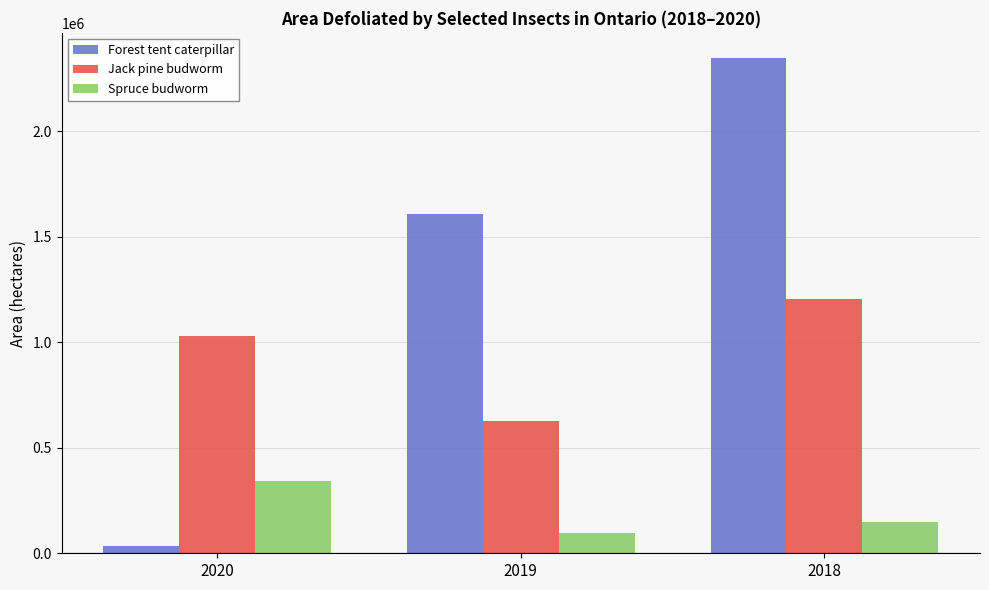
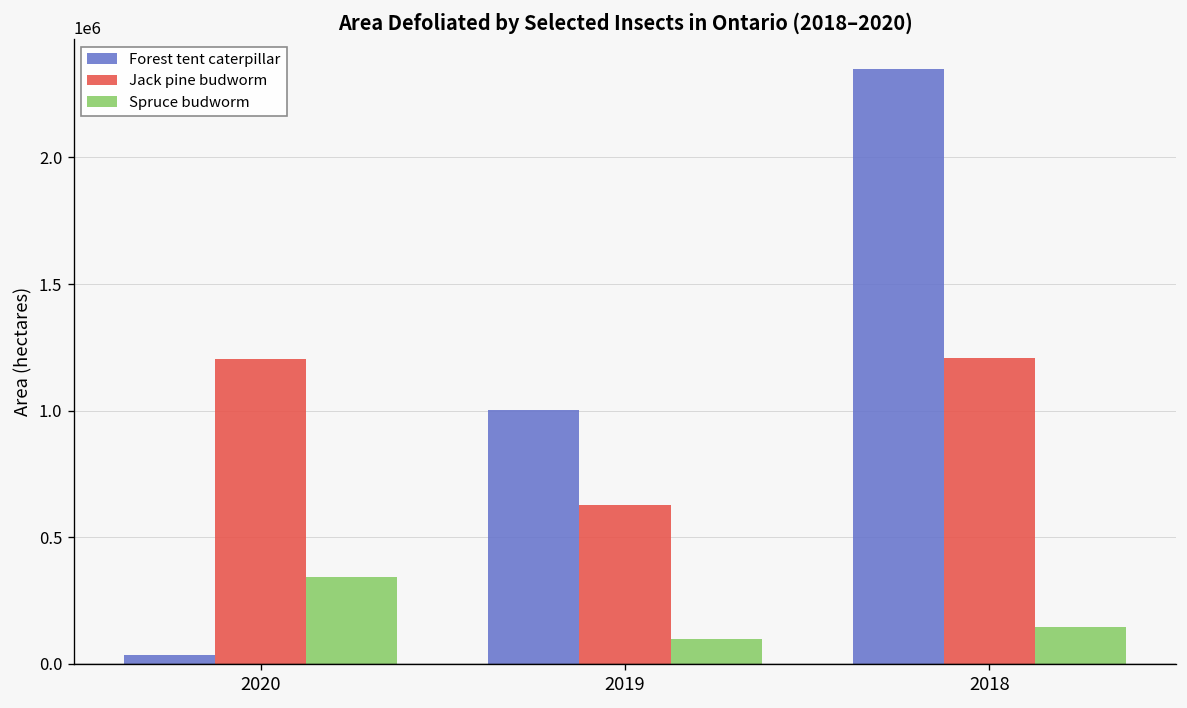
Jack pine budworm, 2020: 1030000 -> 1200000
Forest tent caterpillar, 2019: 1610000 -> 1000000
